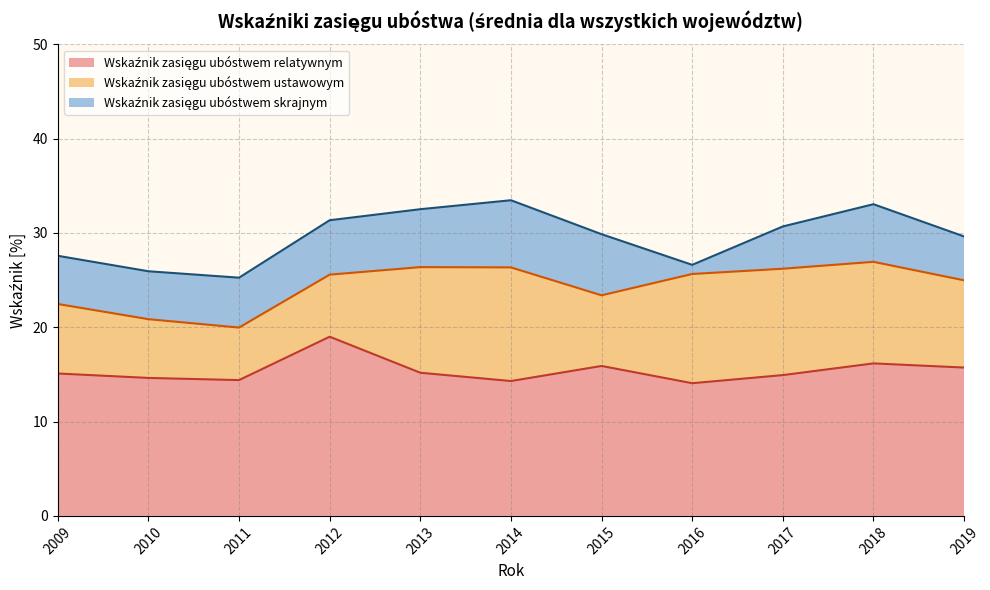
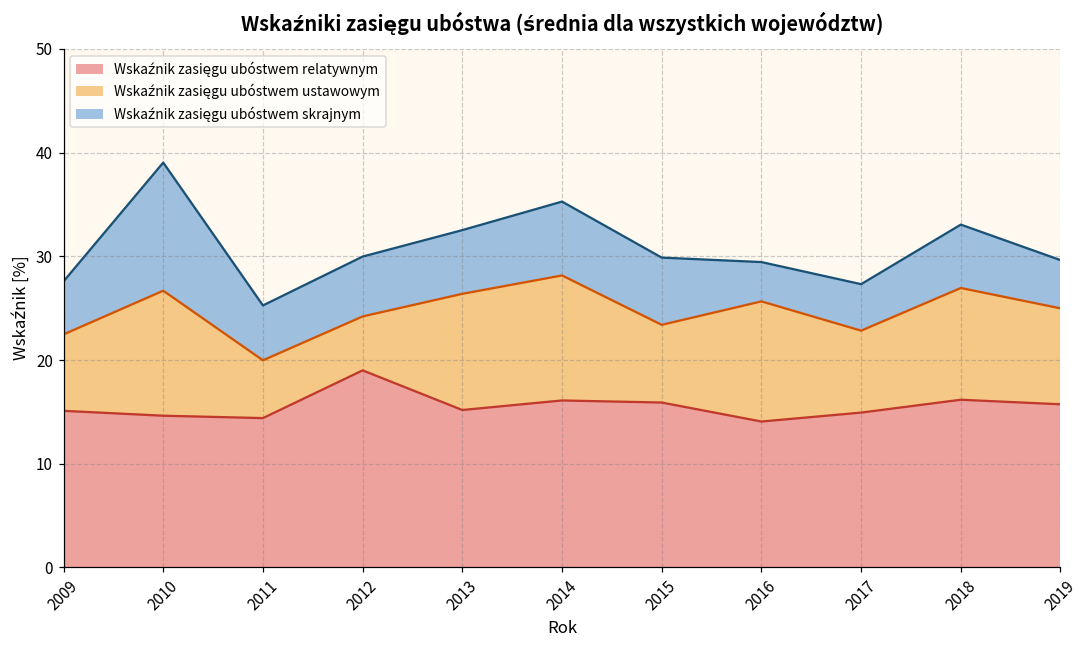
Wskaźnik zasięgu ubóstwem ustawowym, 2010: 6 -> 12
Wskaźnik zasięgu ubóstwem skrajnym, 2010: 5 -> 12
Wskaźnik zasięgu ubóstwem ustawowym, 2012: 7 -> 5
Wskaźnik zasięgu ubóstwem relatywnym, 2014: 14 -> 16
Wskaźnik zasięgu ubóstwem skrajnym, 2016: 1 -> 4
Wskaźnik zasięgu ubóstwem ustawowym, 2017: 11 -> 8
